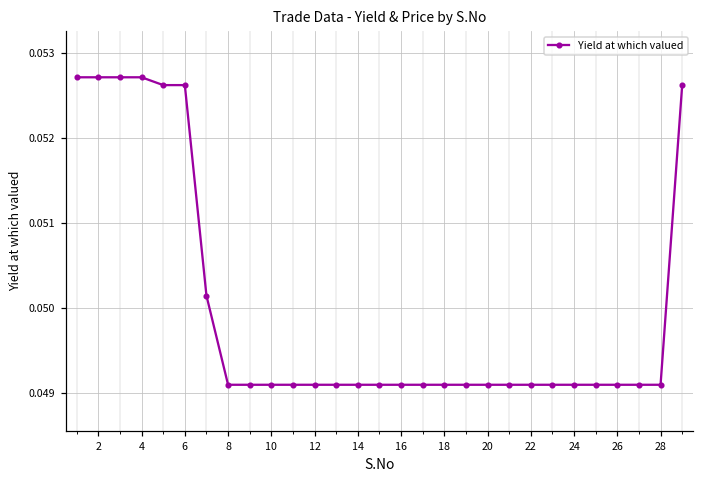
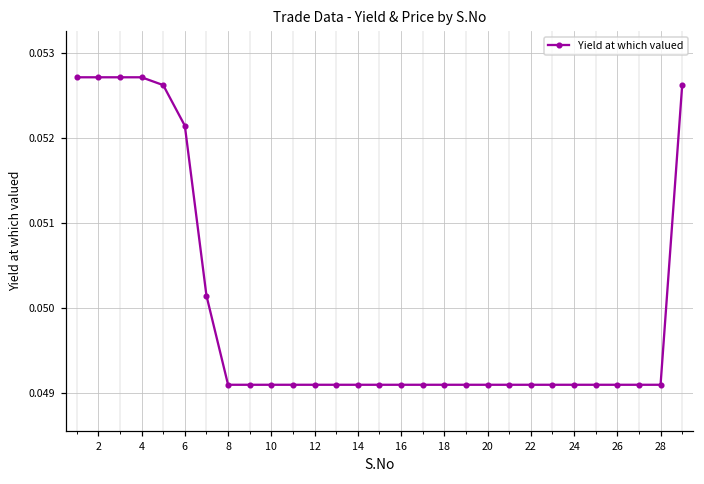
6: 0.0526 -> 0.0521
